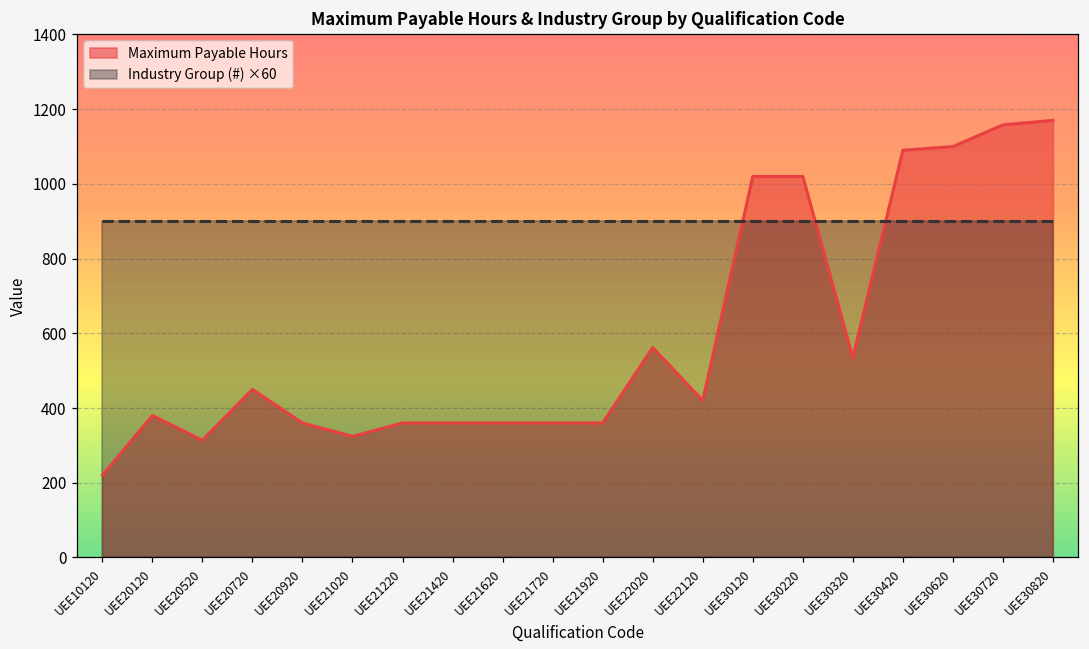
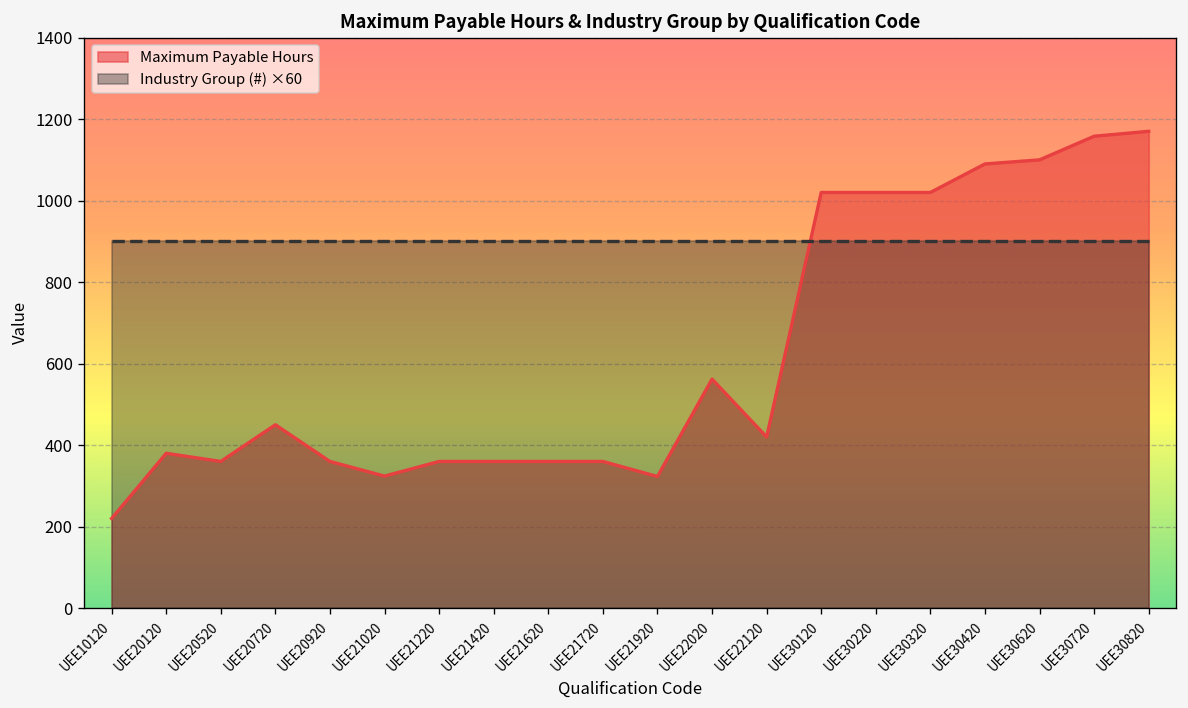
Maximum Payable Hours, UEE20520: 310 -> 360
Maximum Payable Hours, UEE21920: 360 -> 320
Maximum Payable Hours, UEE30320: 540 -> 1020
